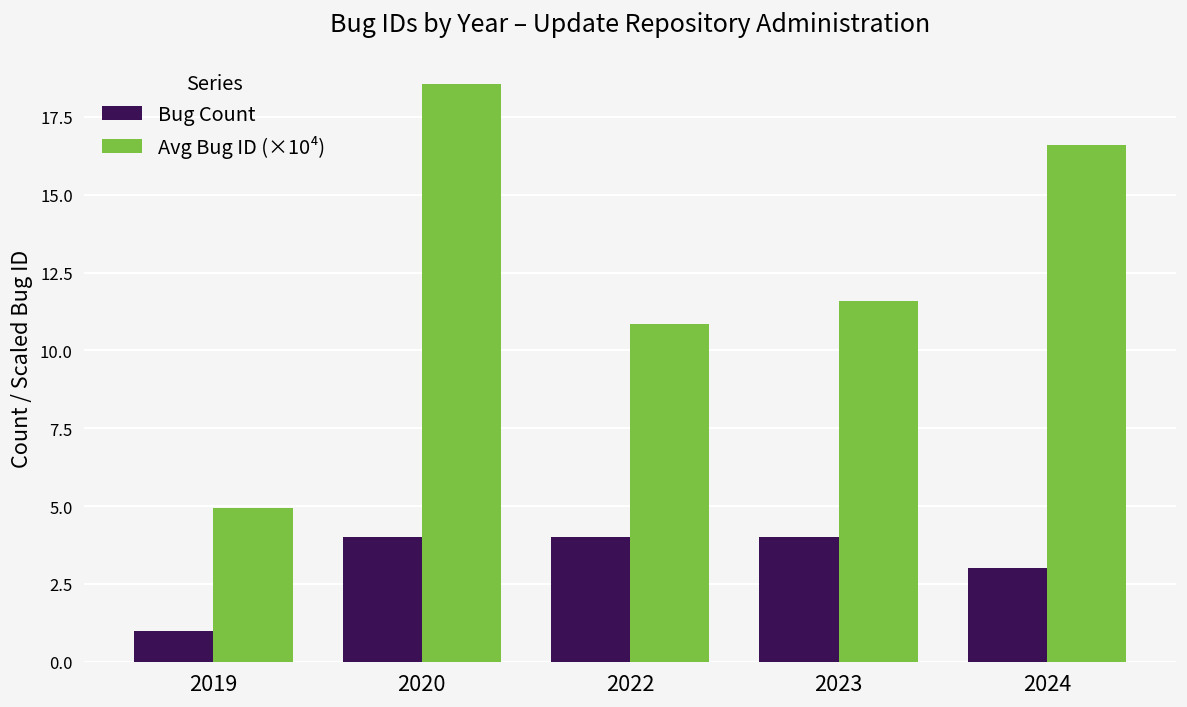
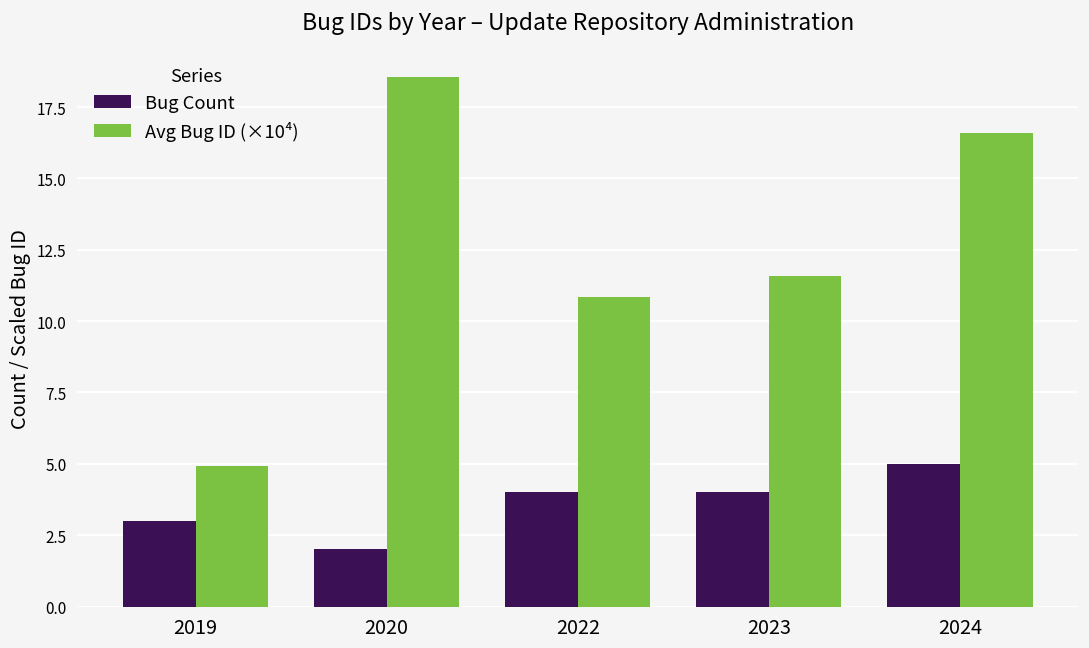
Bug Count, 2019: 1 -> 3
Bug Count, 2020: 4 -> 2
Bug Count, 2024: 3 -> 5
